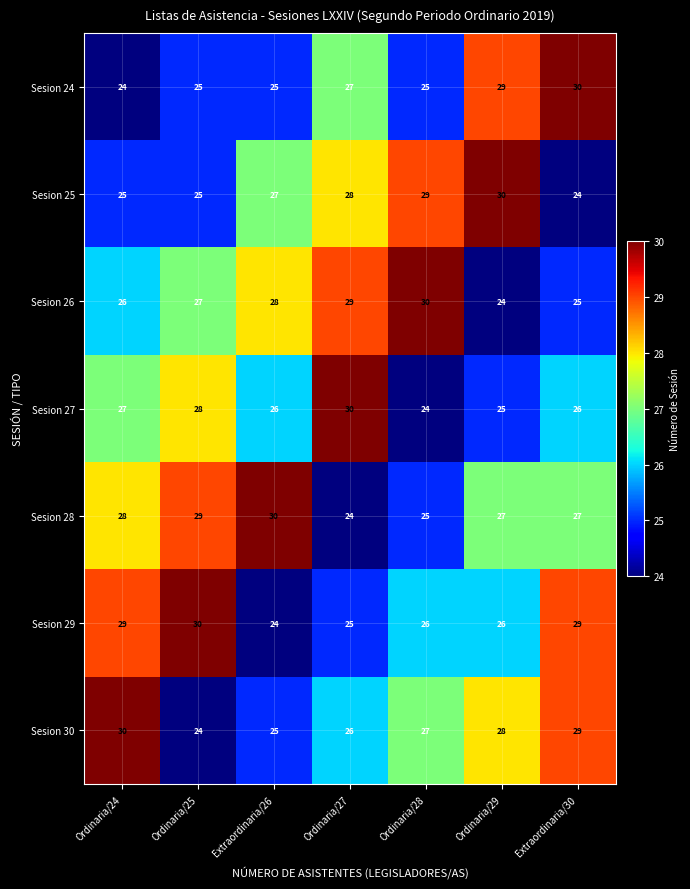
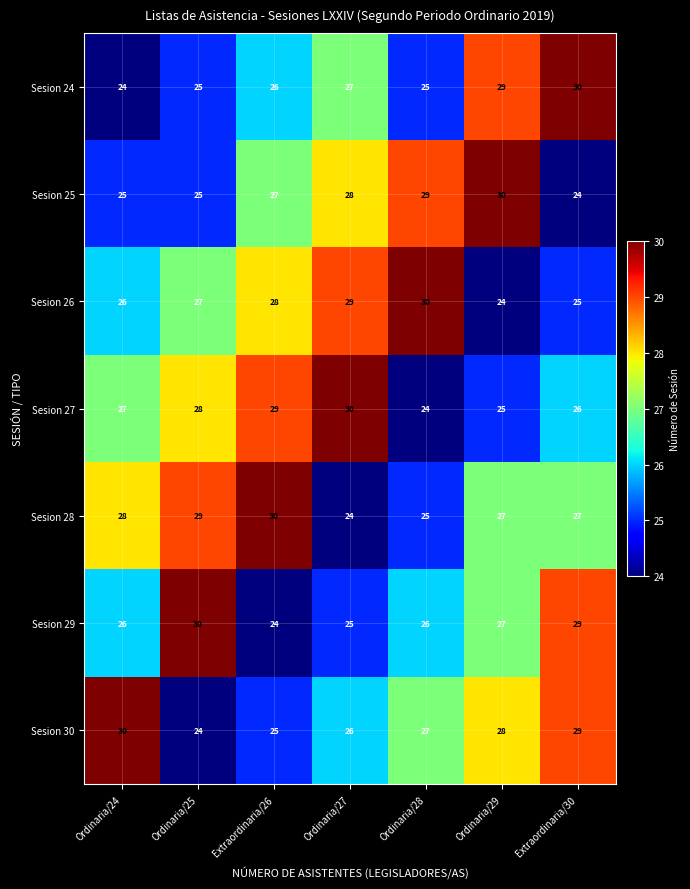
Sesion 24, Extraordinaria/26: 25 -> 26
Sesion 27, Extraordinaria/26: 26 -> 29
Sesion 29, Ordinaria/24: 29 -> 26
Sesion 29, Ordinaria/29: 26 -> 27
